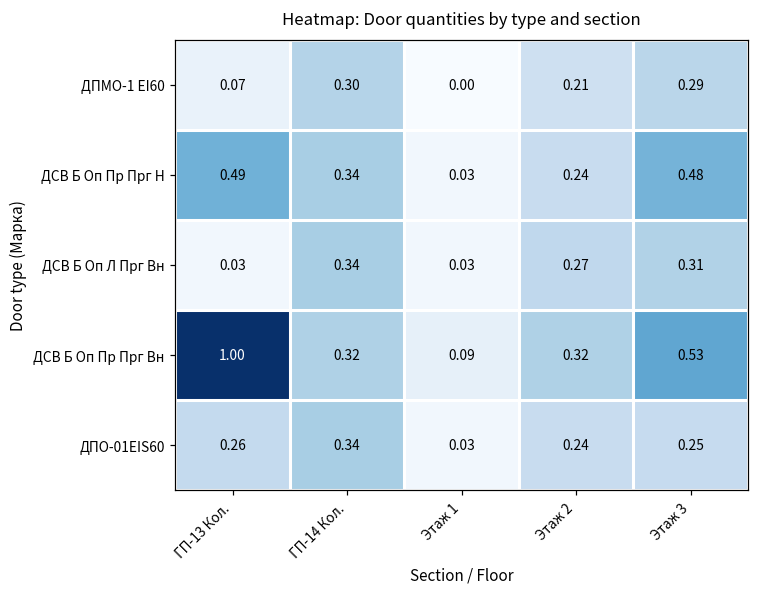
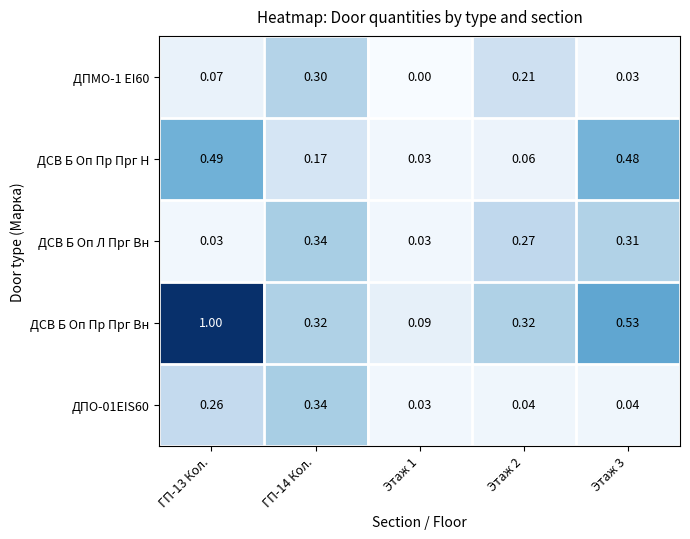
ДПМО-1 EI60, Этаж 3: 0.29 -> 0.03
ДСВ Б Оп Пр Прг Н, ГП-14 Кол.: 0.34 -> 0.17
ДСВ Б Оп Пр Прг Н, Этаж 2: 0.24 -> 0.06
ДПО-01EIS60, Этаж 2: 0.24 -> 0.04
ДПО-01EIS60, Этаж 3: 0.25 -> 0.04
